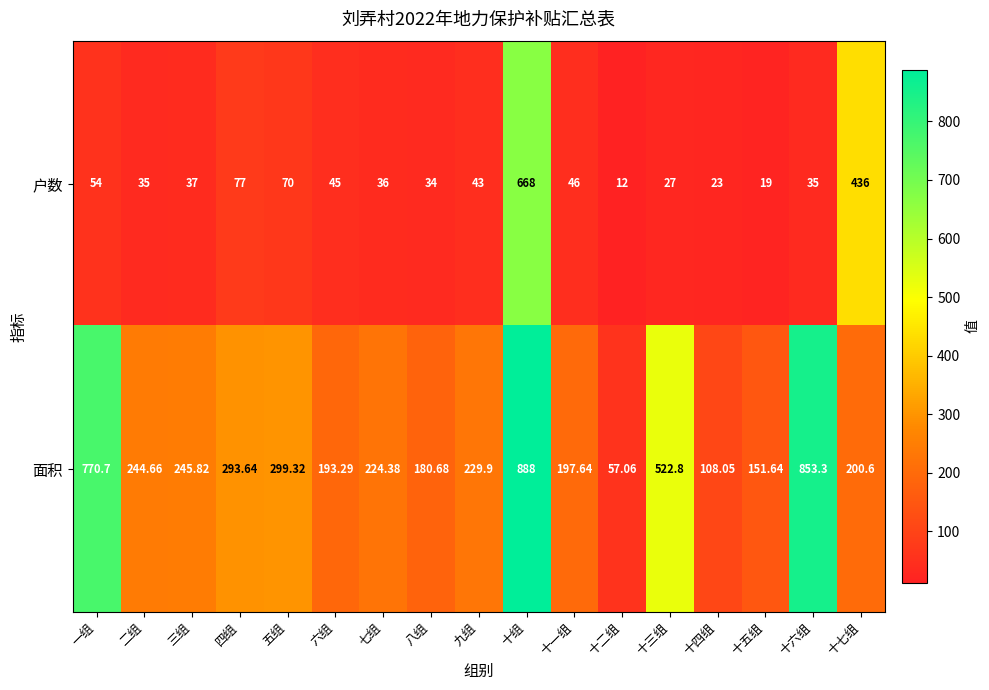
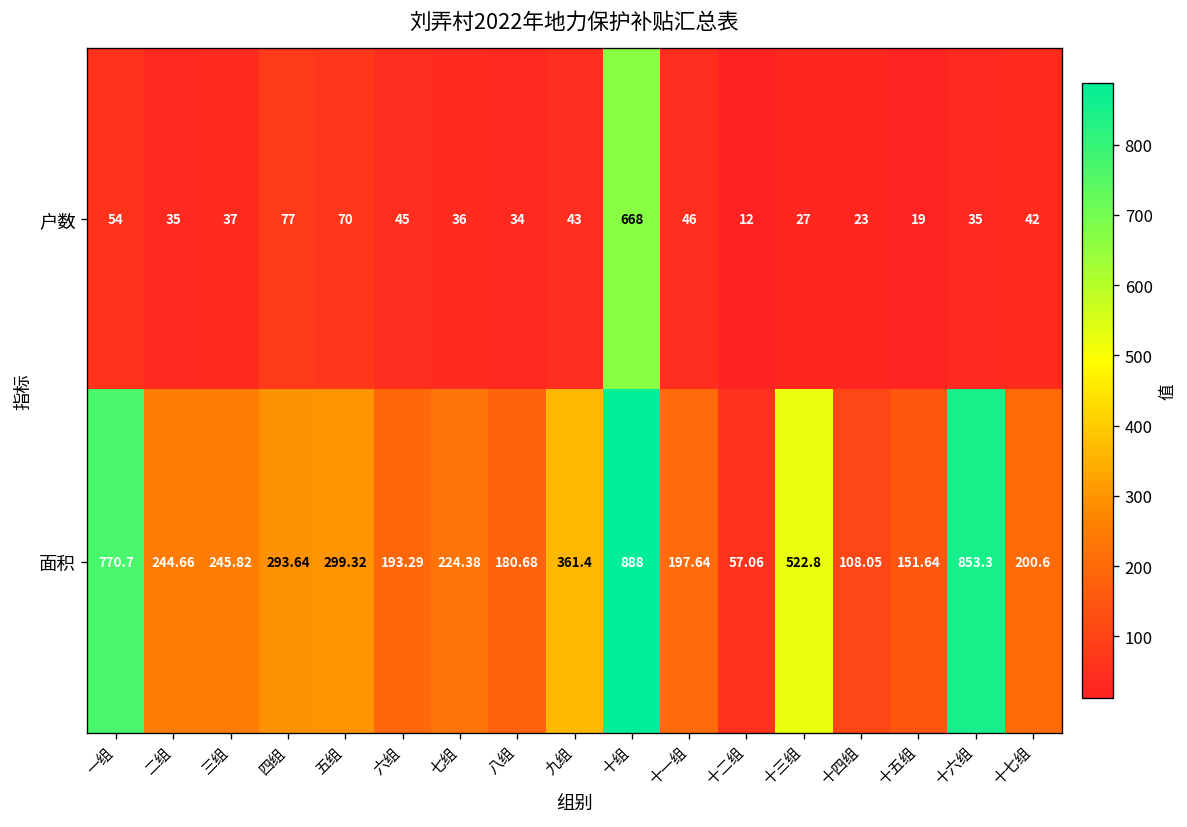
户数, 十七组: 436 -> 42
面积, 九组: 229.9 -> 361.4
